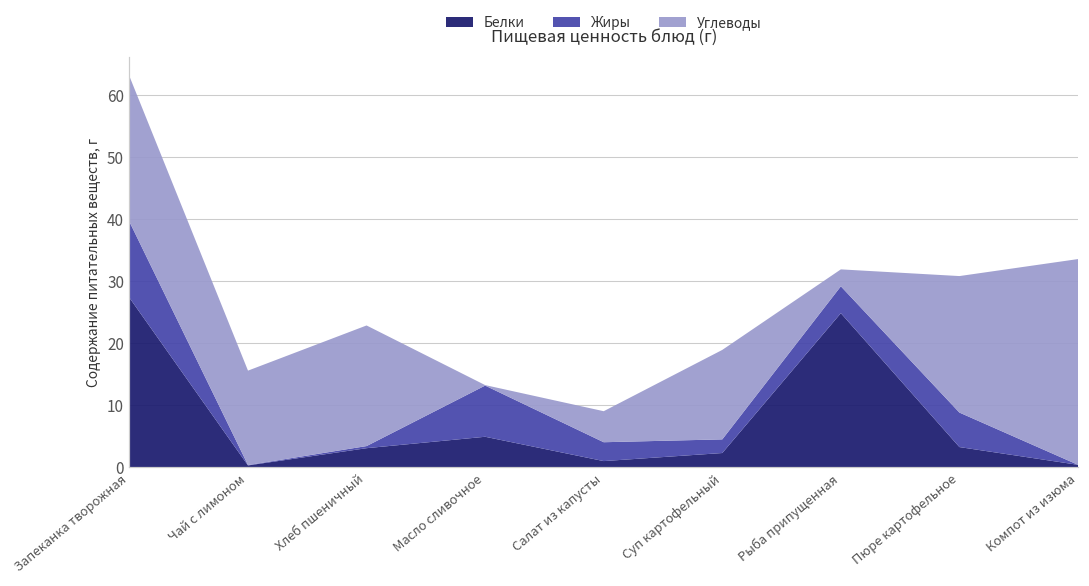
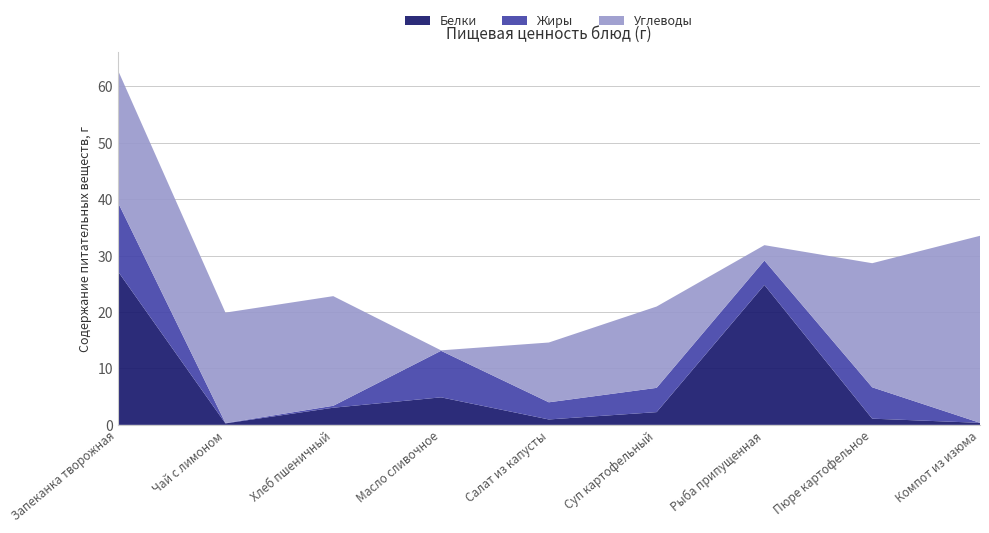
Углеводы, Чай с лимоном: 15 -> 20
Углеводы, Салат из капусты: 5 -> 11
Жиры, Суп картофельный: 2 -> 4
Белки, Пюре картофельное: 3 -> 1
